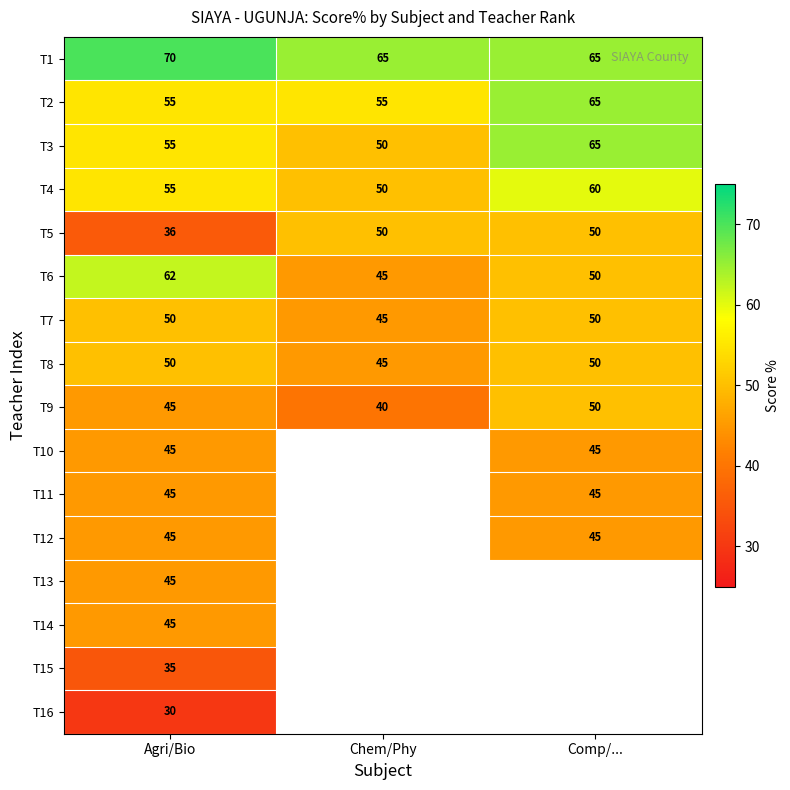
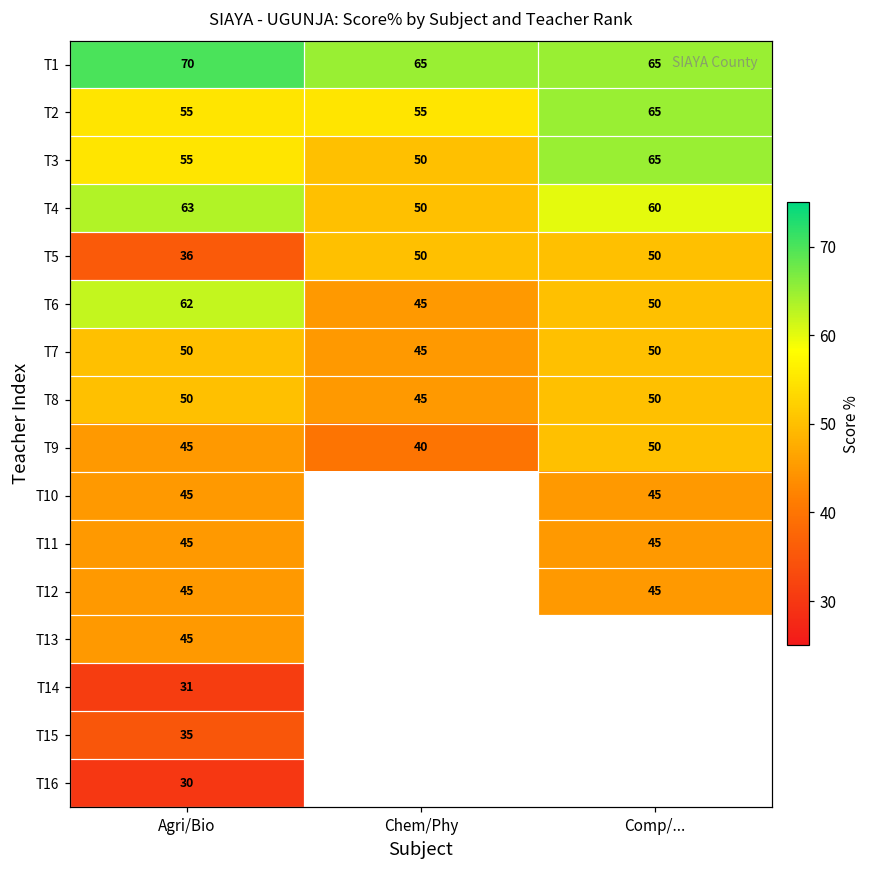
T4, Agri/Bio: 55 -> 63
T14, Agri/Bio: 45 -> 31
